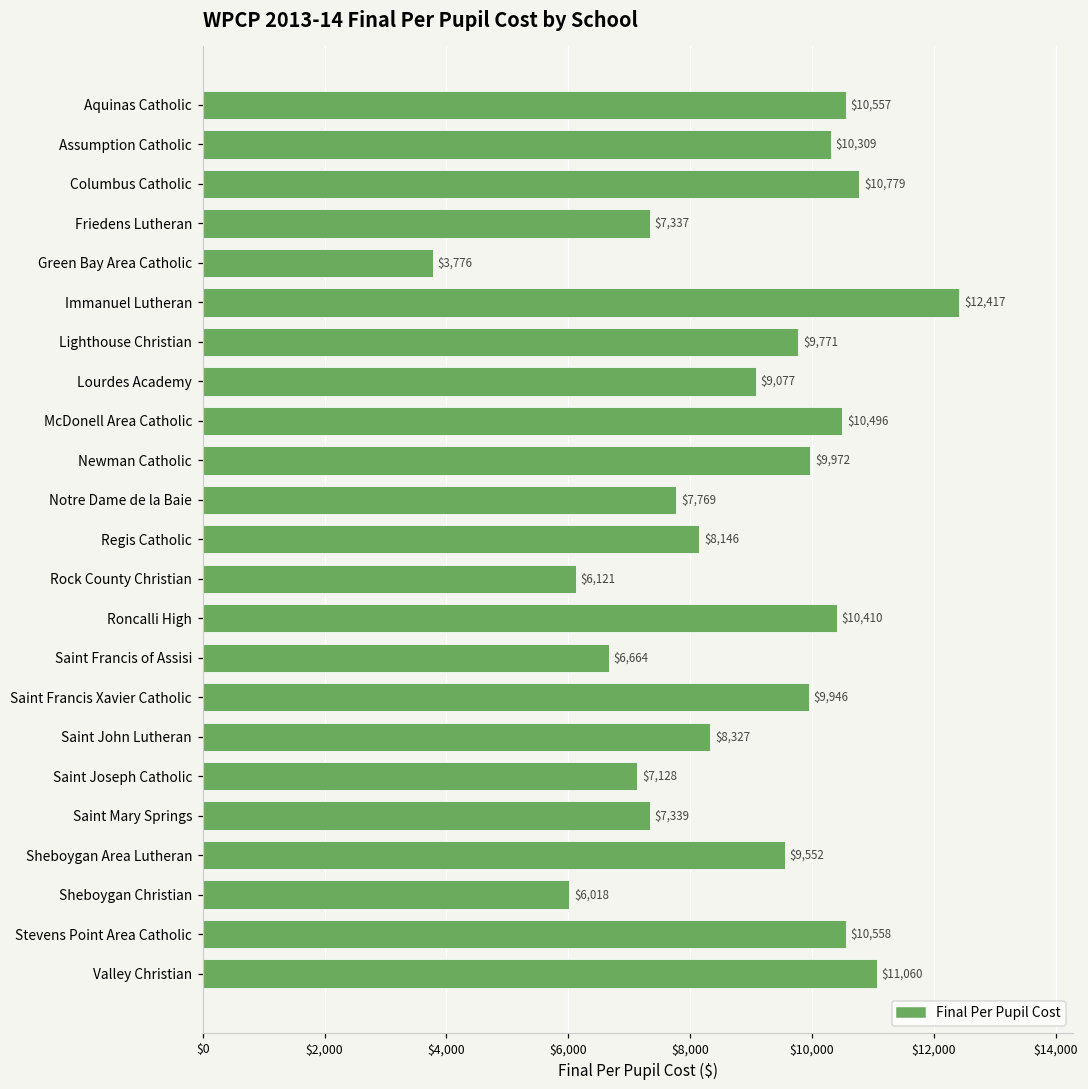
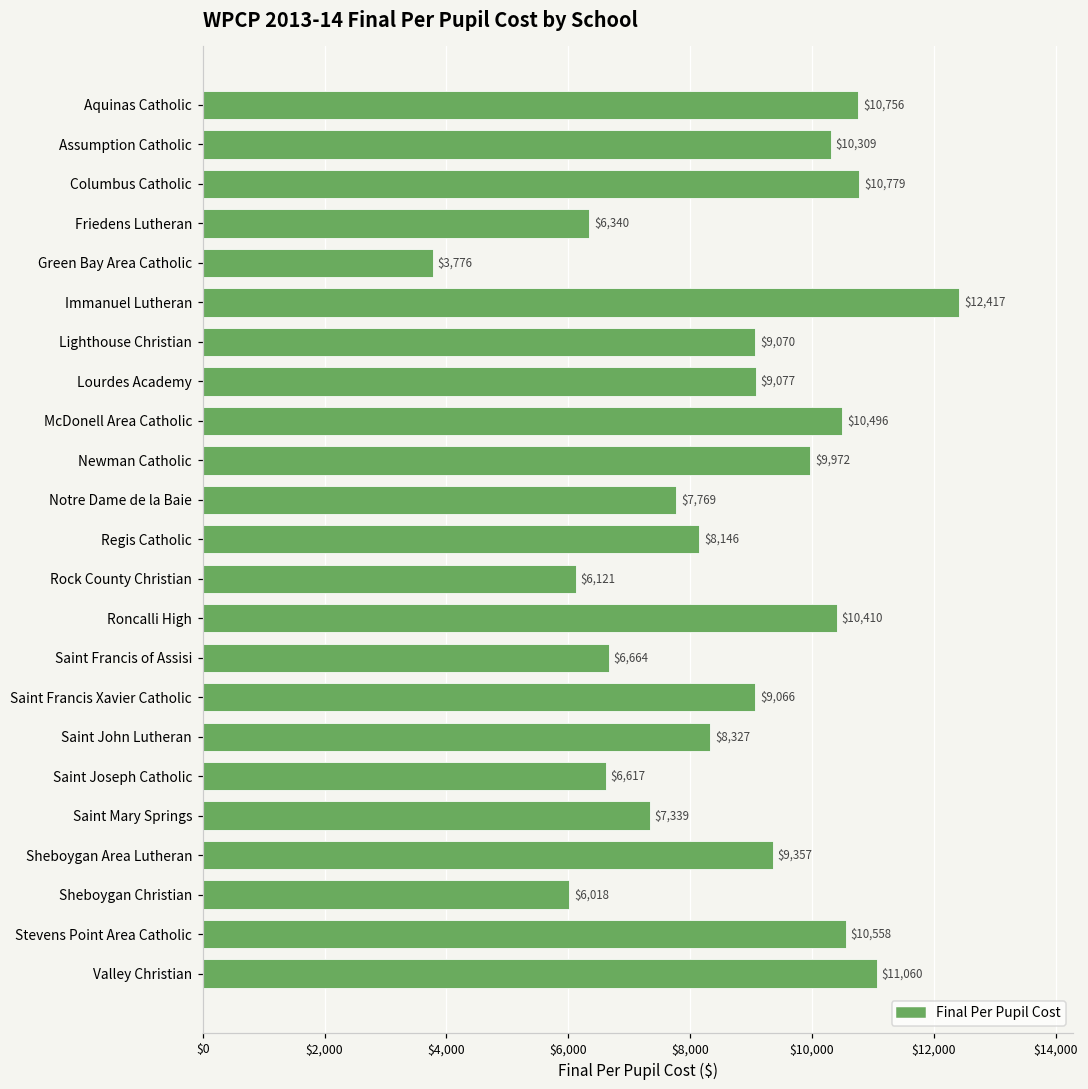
Aquinas Catholic: $10,557 -> $10,756
Friedens Lutheran: $7,337 -> $6,340
Lighthouse Christian: $9,771 -> $9,070
Saint Francis Xavier Catholic: $9,946 -> $9,066
Saint Joseph Catholic: $7,128 -> $6,617
Sheboygan Area Lutheran: $9,552 -> $9,357
